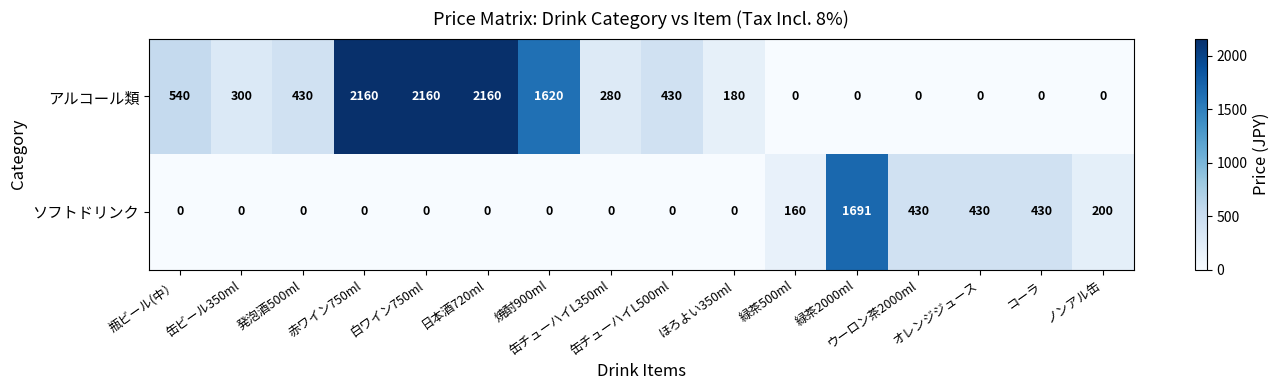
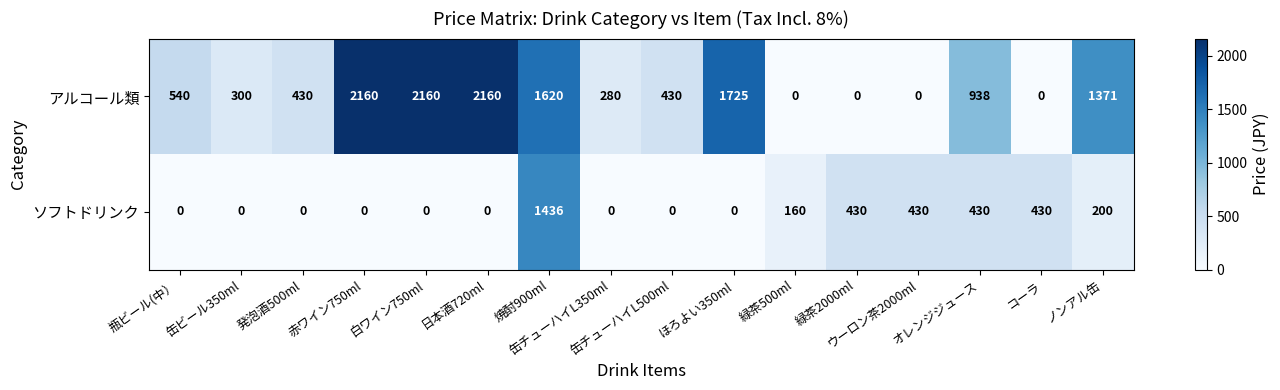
アルコール類, ほろよい350ml: 180 -> 1725
アルコール類, オレンジジュース: 0 -> 938
アルコール類, ノンアル缶: 0 -> 1371
ソフトドリンク, 焼酎900ml: 0 -> 1436
ソフトドリンク, 緑茶2000ml: 1691 -> 430
